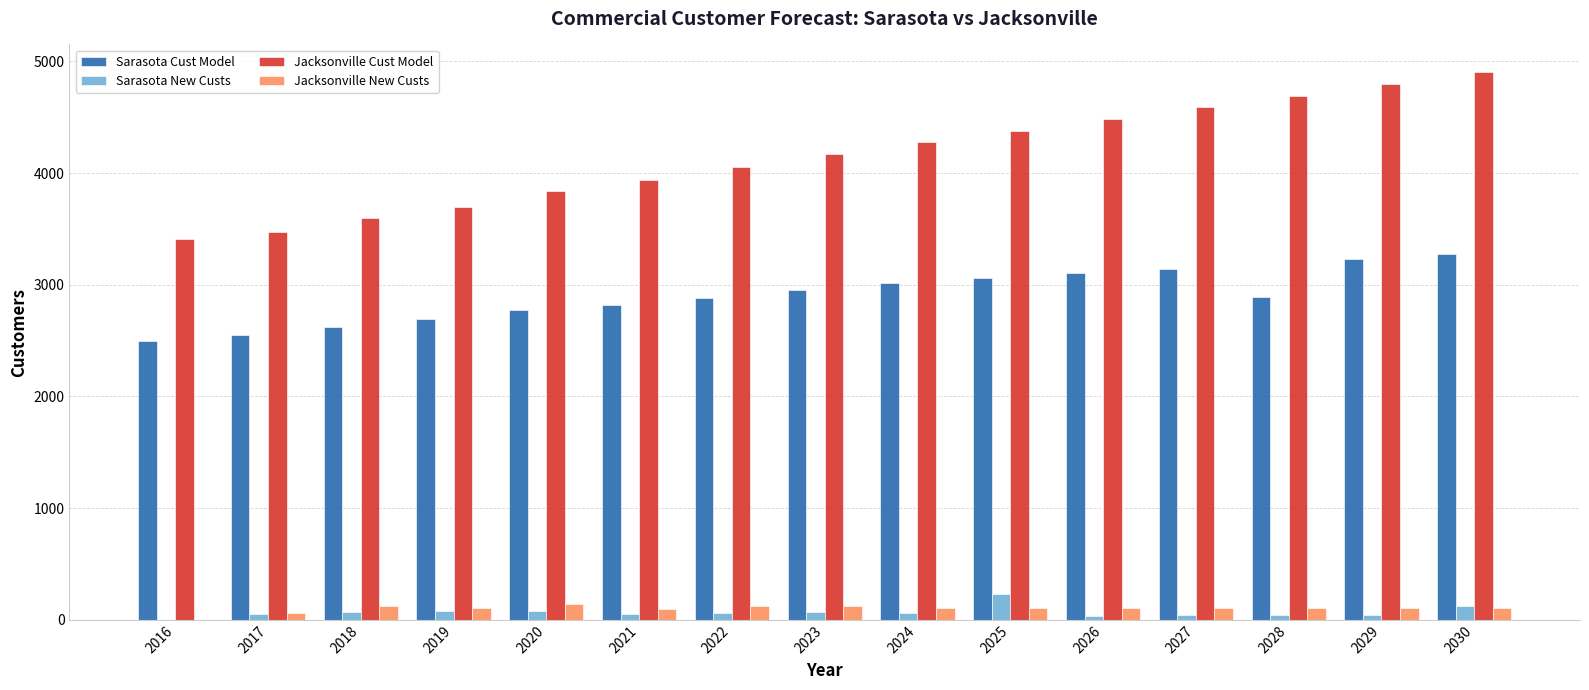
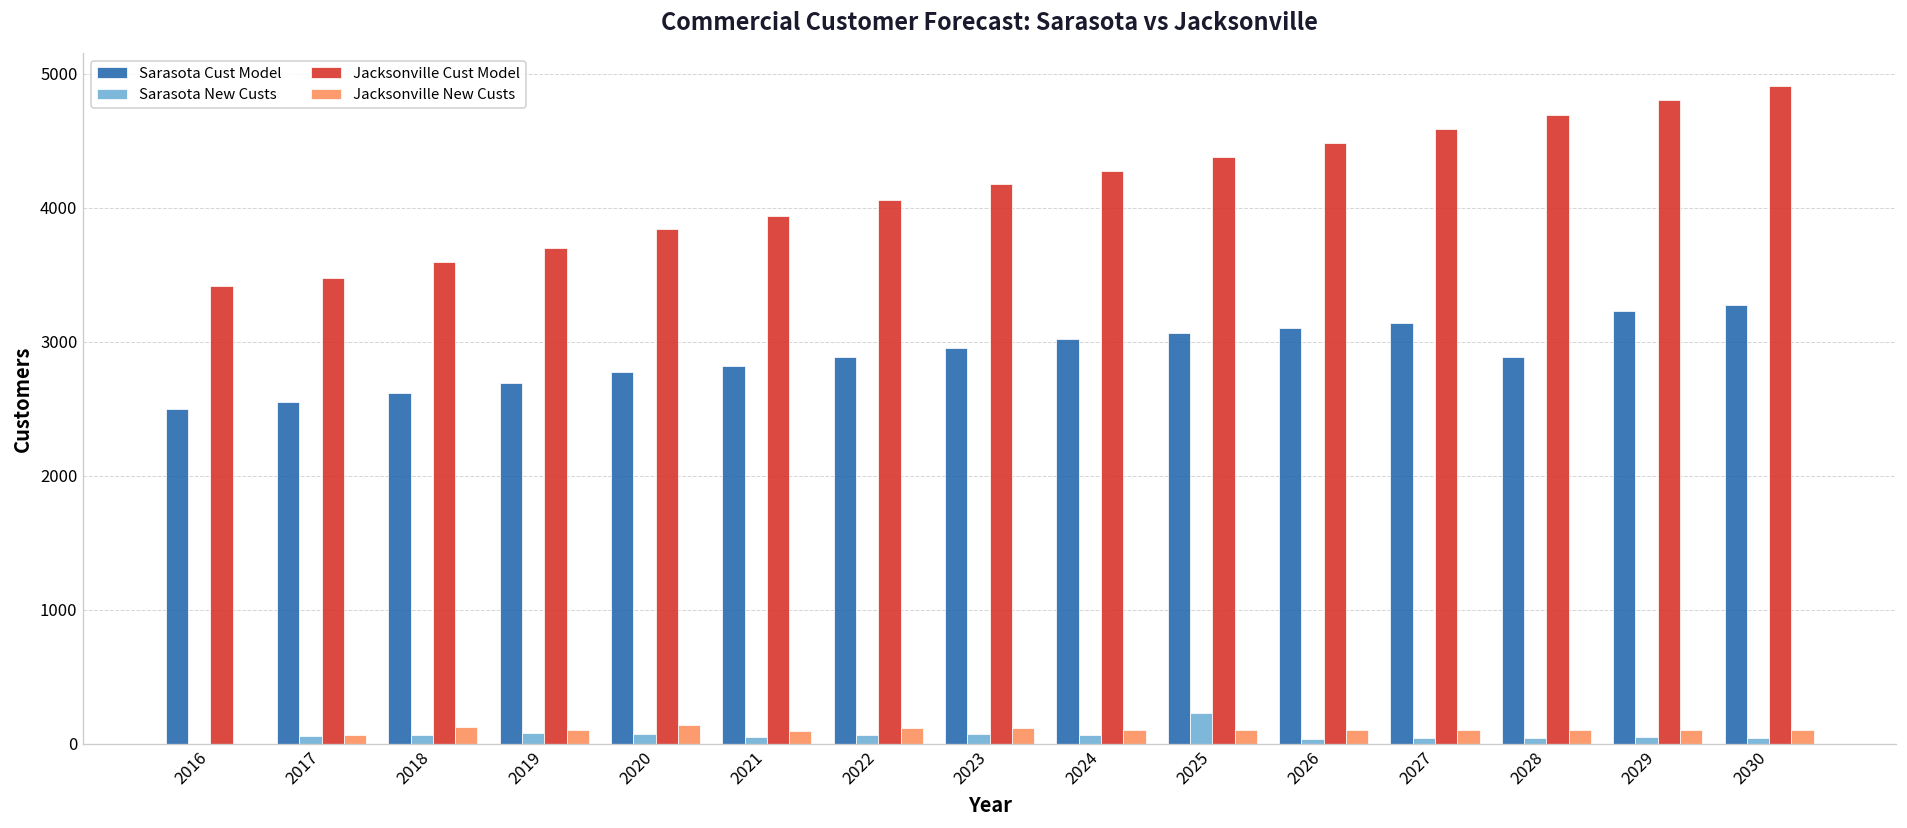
Sarasota New Custs, 2030: 120 -> 50
